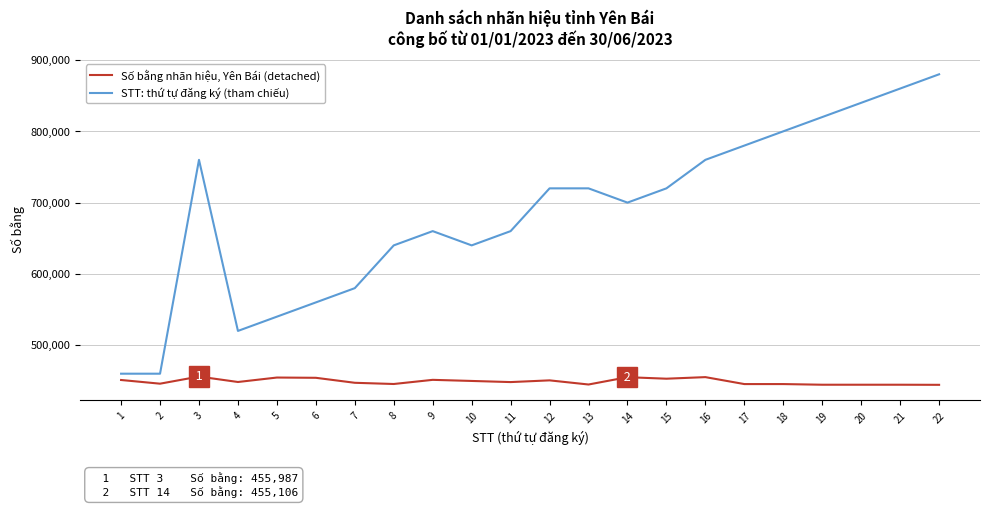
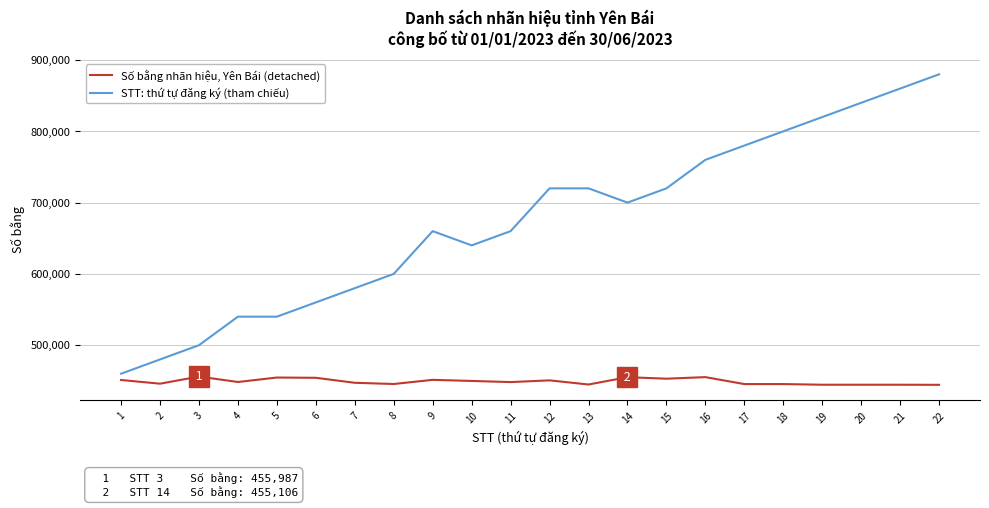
STT: thứ tự đăng ký (tham chiếu), 2: 460,000 -> 480,000
STT: thứ tự đăng ký (tham chiếu), 3: 760,000 -> 500,000
STT: thứ tự đăng ký (tham chiếu), 4: 520,000 -> 540,000
STT: thứ tự đăng ký (tham chiếu), 8: 640,000 -> 600,000
